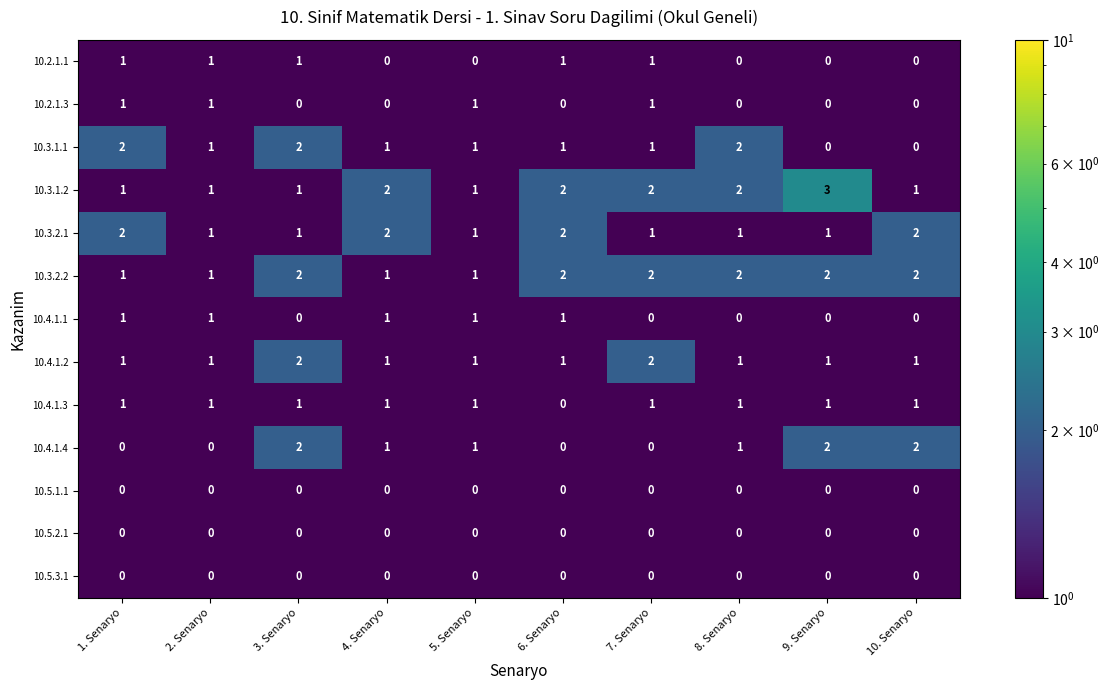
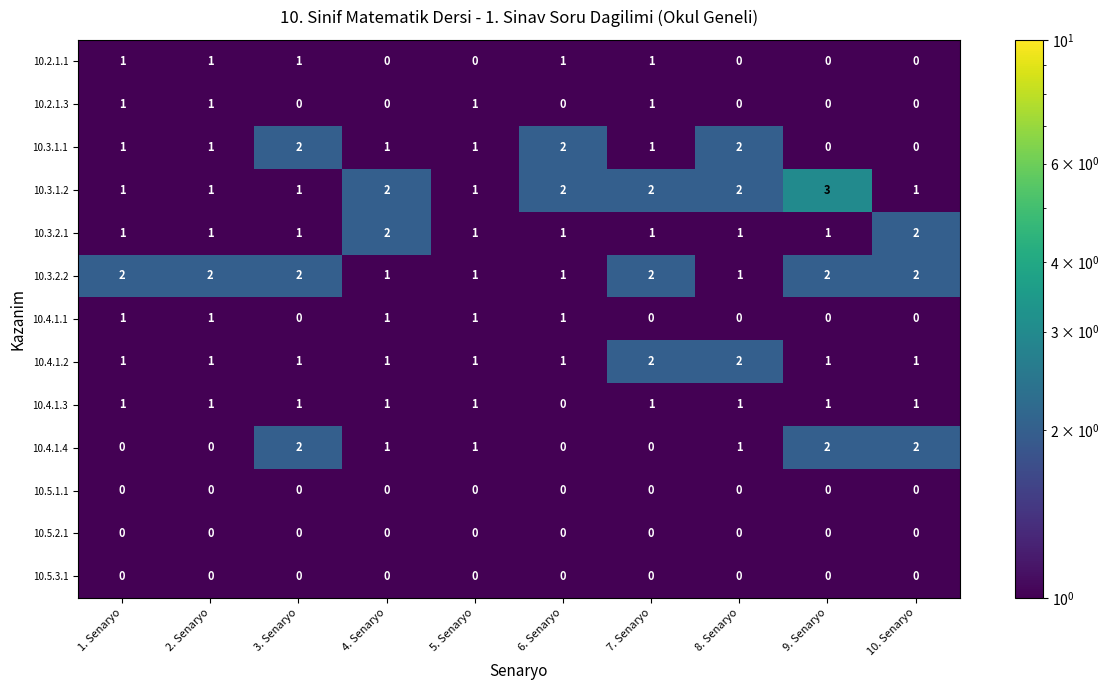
10.3.1.1, 1. Senaryo: 2 -> 1
10.3.1.1, 6. Senaryo: 1 -> 2
10.3.2.1, 1. Senaryo: 2 -> 1
10.3.2.1, 6. Senaryo: 2 -> 1
10.3.2.2, 1. Senaryo: 1 -> 2
10.3.2.2, 2. Senaryo: 1 -> 2
10.3.2.2, 6. Senaryo: 2 -> 1
10.3.2.2, 8. Senaryo: 2 -> 1
10.4.1.2, 3. Senaryo: 2 -> 1
10.4.1.2, 8. Senaryo: 1 -> 2
